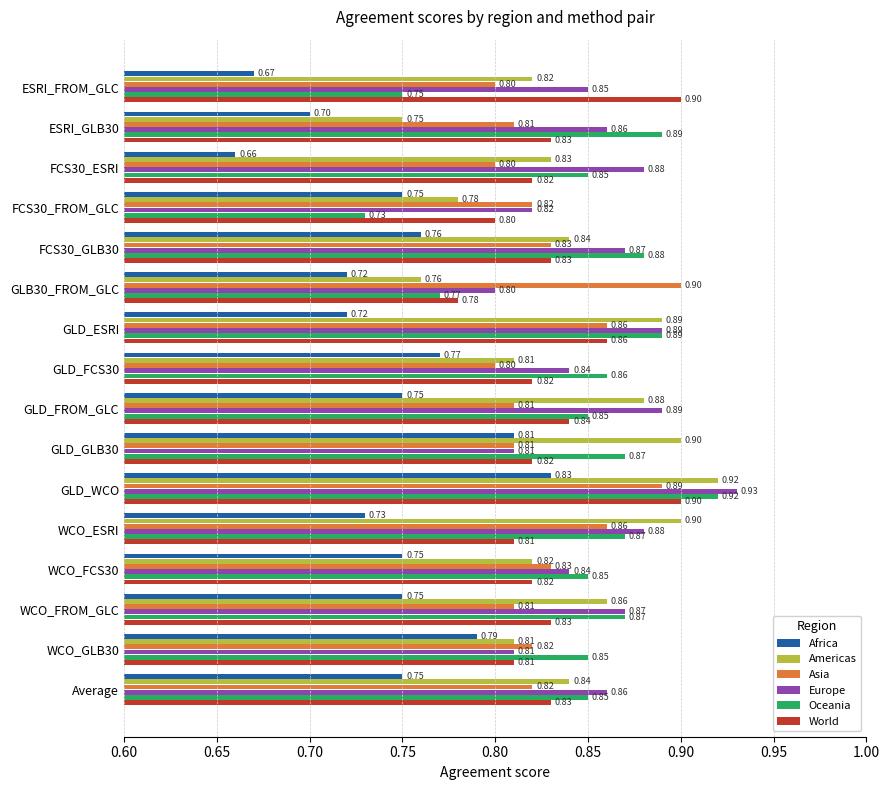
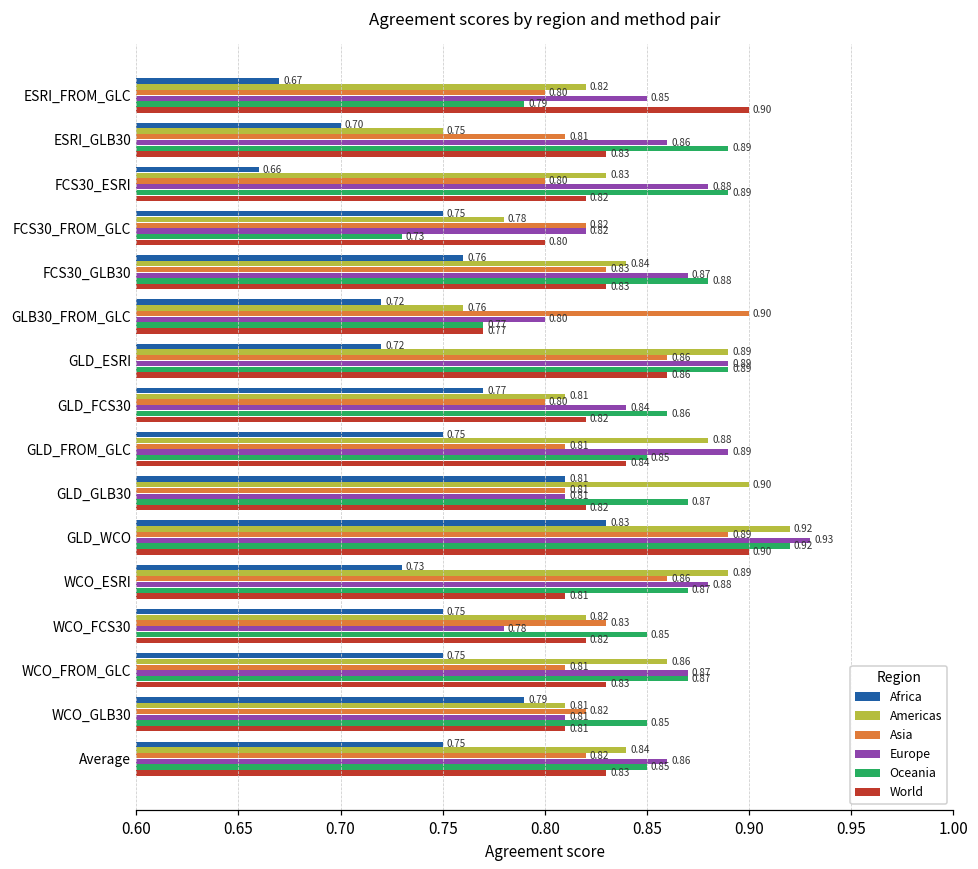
Oceania, ESRI_FROM_GLC: 0.75 -> 0.79
Oceania, FCS30_ESRI: 0.85 -> 0.89
World, GLB30_FROM_GLC: 0.78 -> 0.77
Americas, WCO_ESRI: 0.90 -> 0.89
Europe, WCO_FCS30: 0.84 -> 0.78
